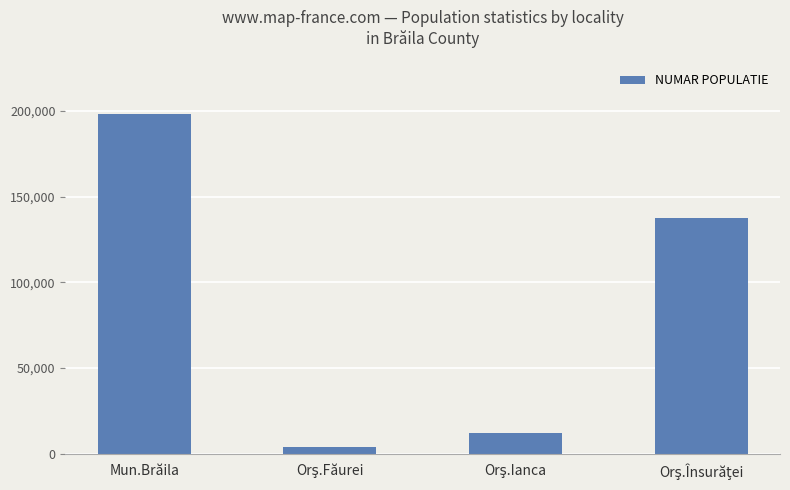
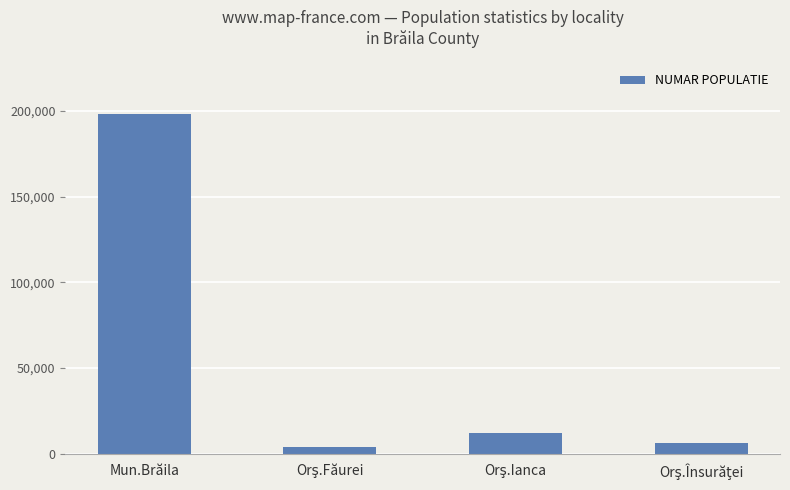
Orş.Însurăţei: 137,000 -> 6,000
